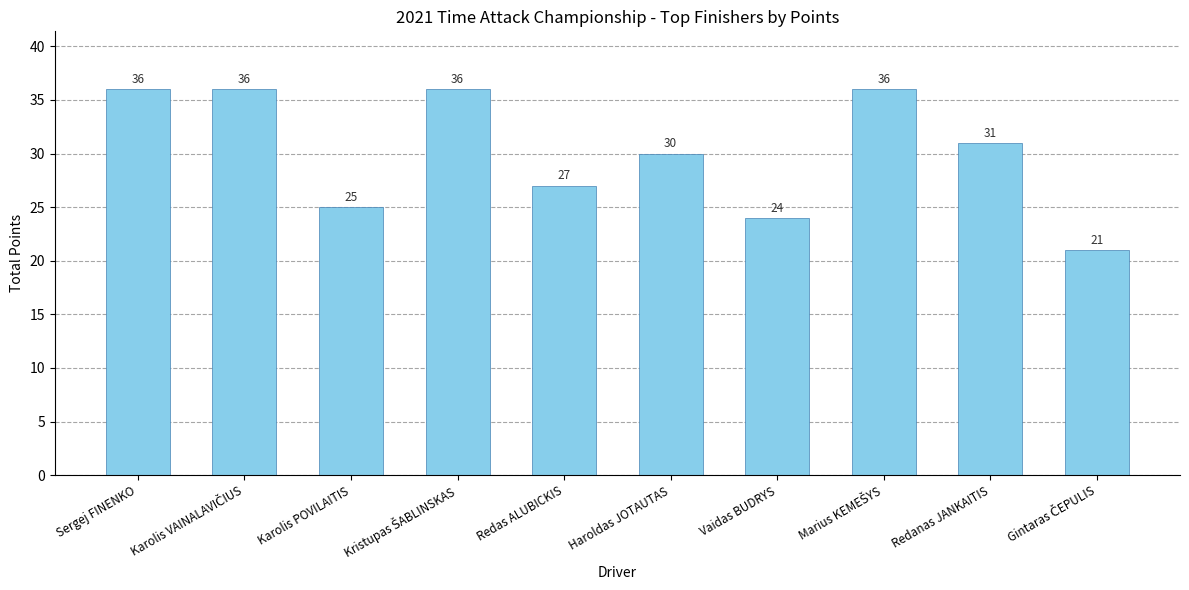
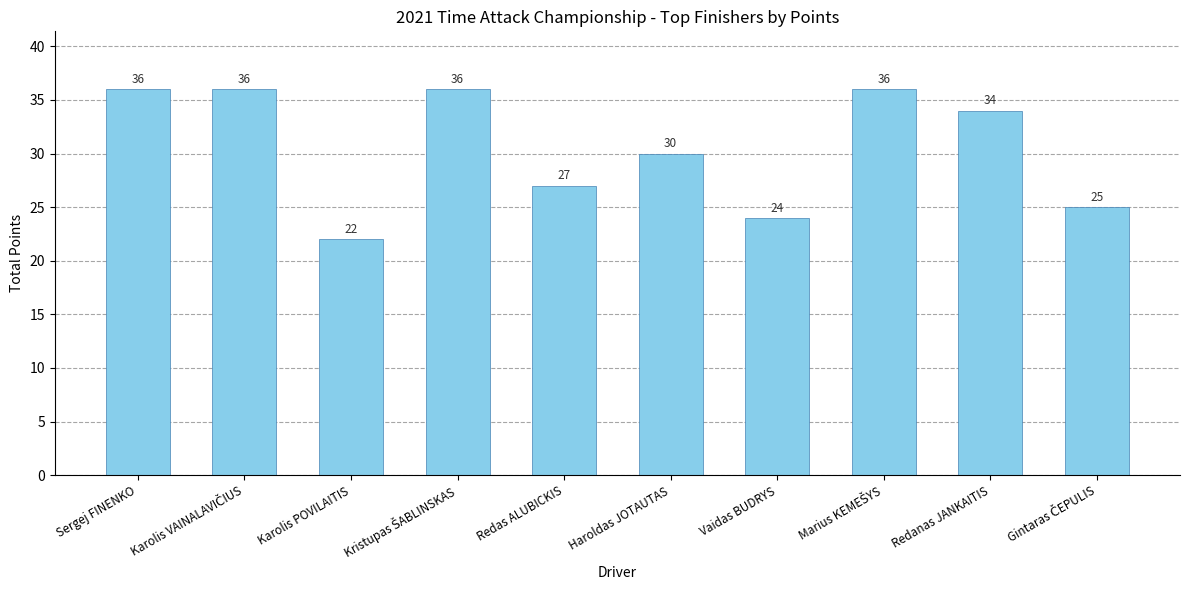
Karolis POVILAITIS: 25 -> 22
Redanas JANKAITIS: 31 -> 34
Gintaras ČEPULIS: 21 -> 25
